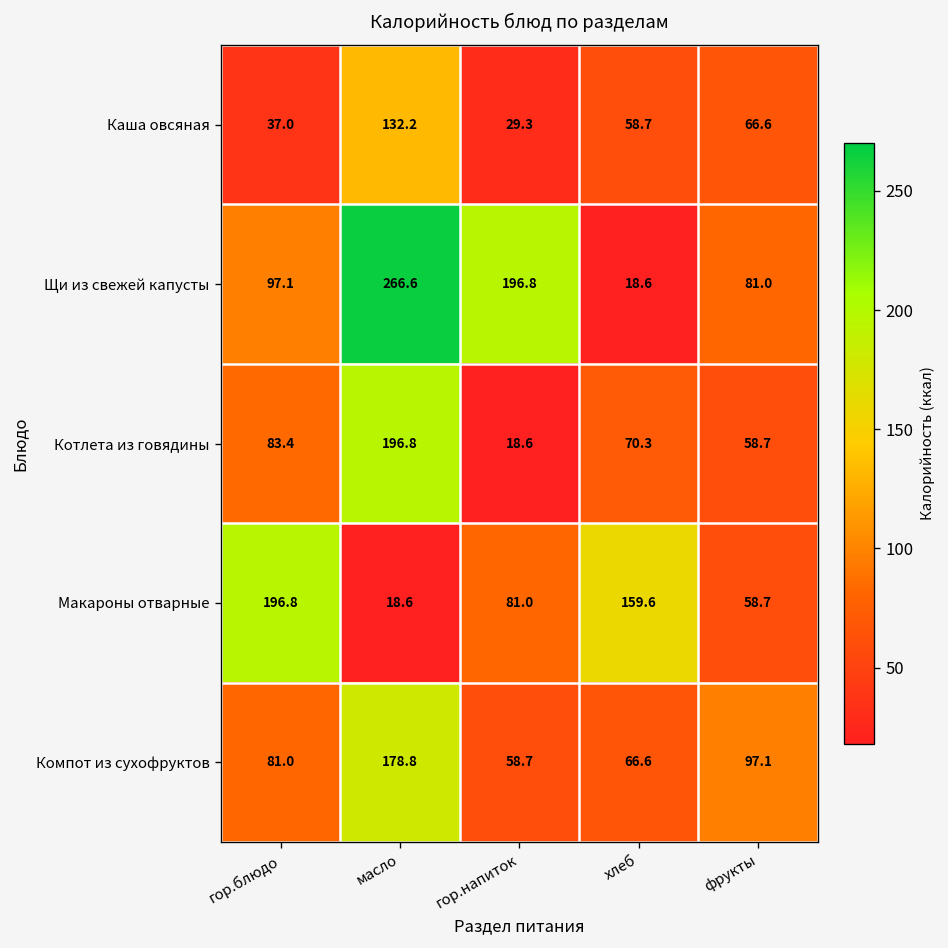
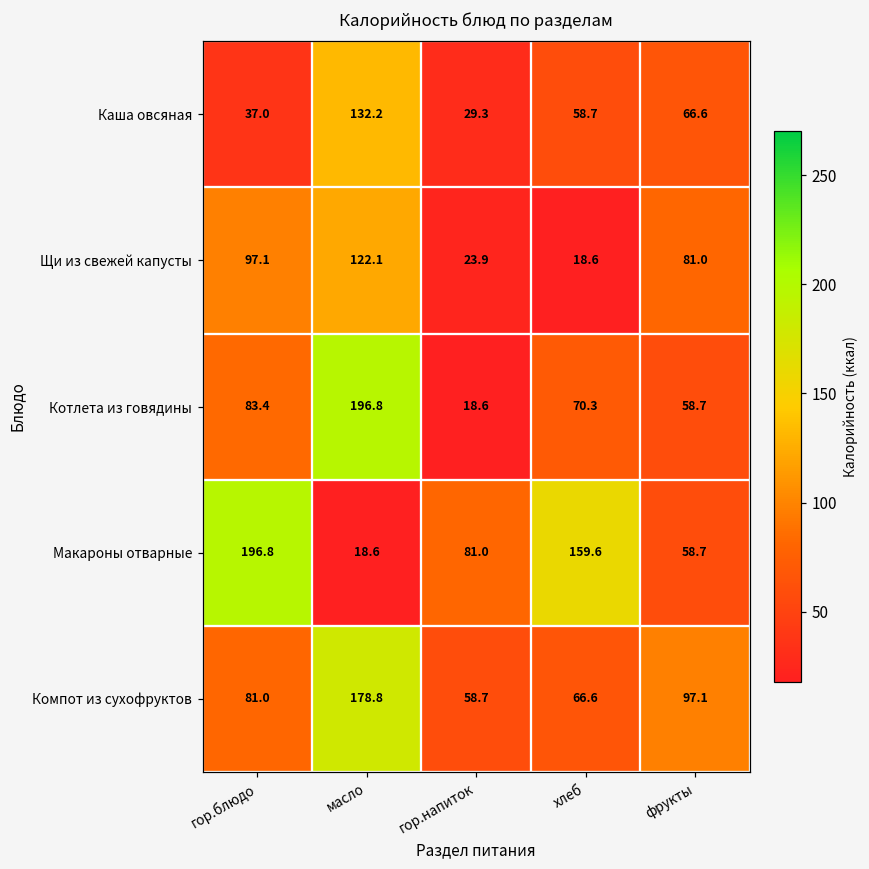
Щи из свежей капусты, масло: 266.6 -> 122.1
Щи из свежей капусты, гор.напиток: 196.8 -> 23.9
